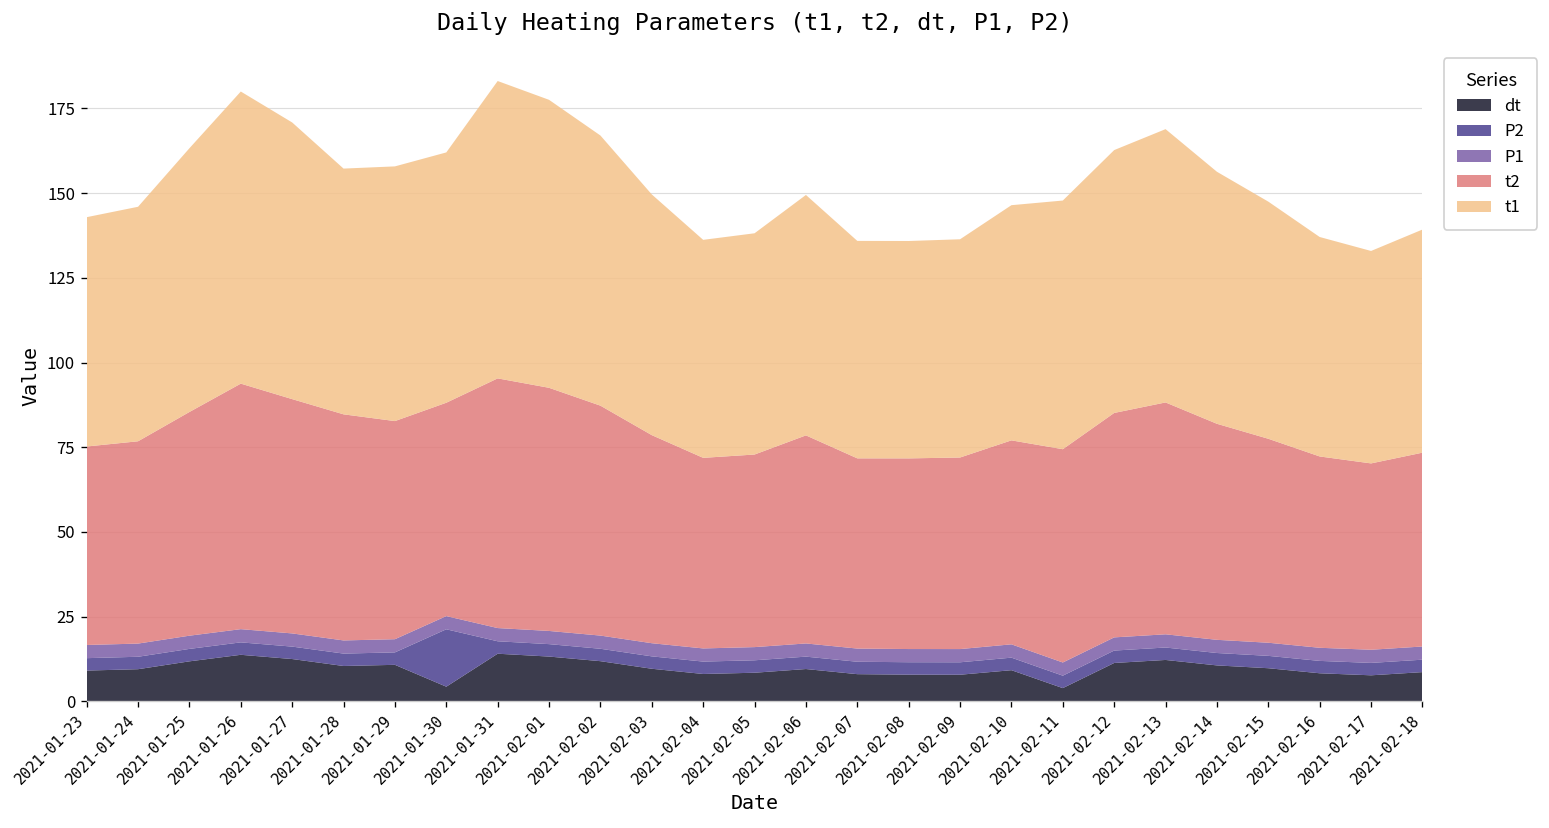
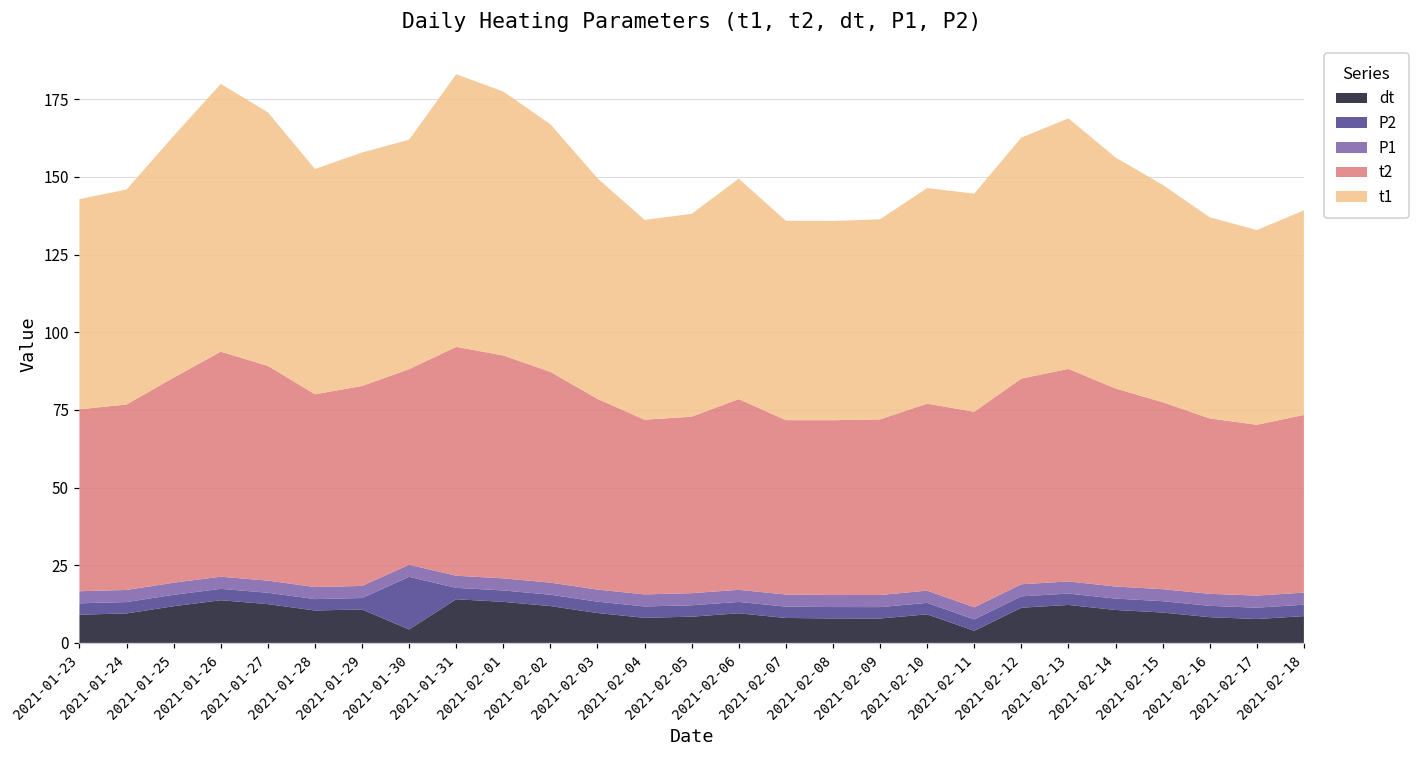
t2, 2021-01-28: 67 -> 62
t1, 2021-02-11: 73 -> 70
